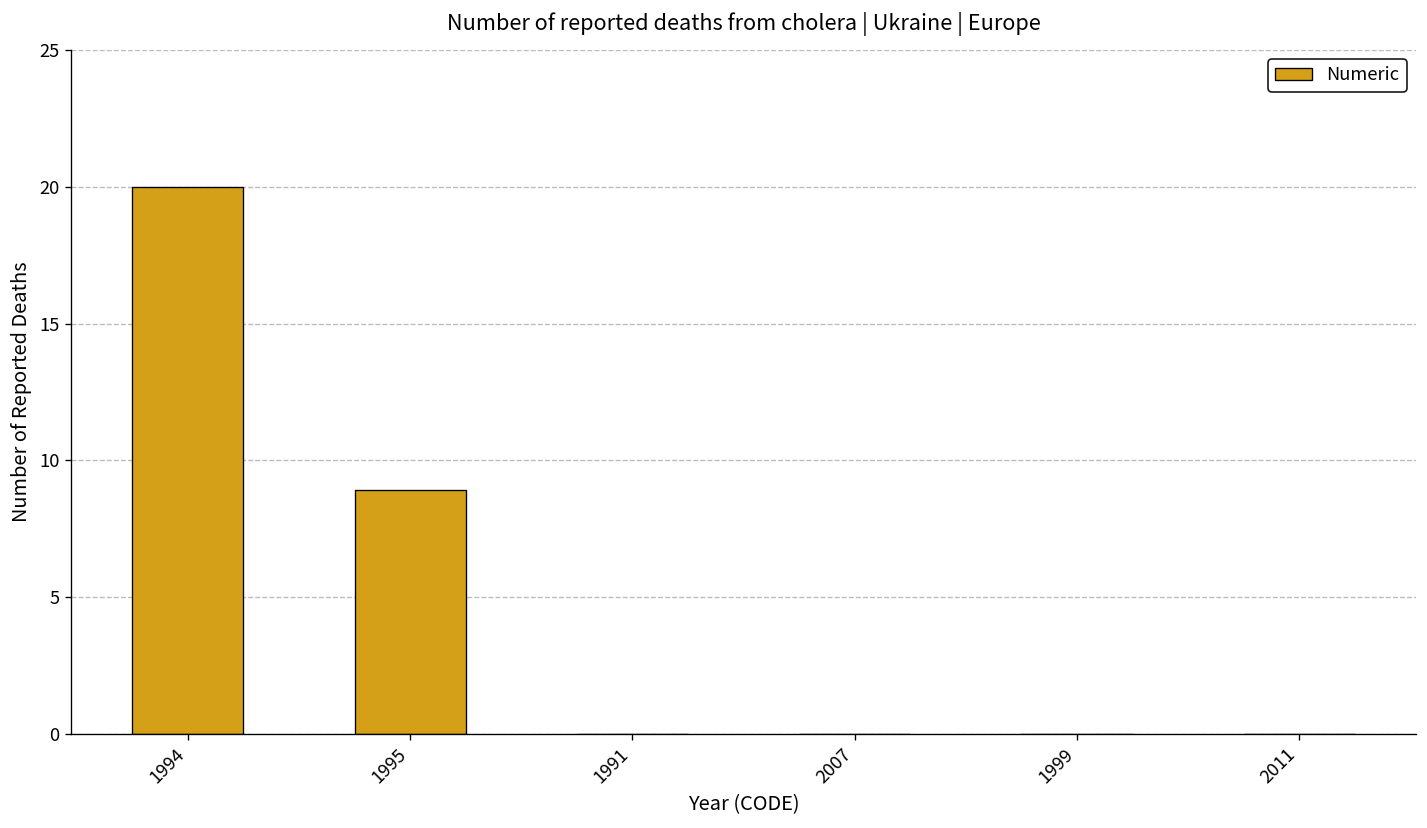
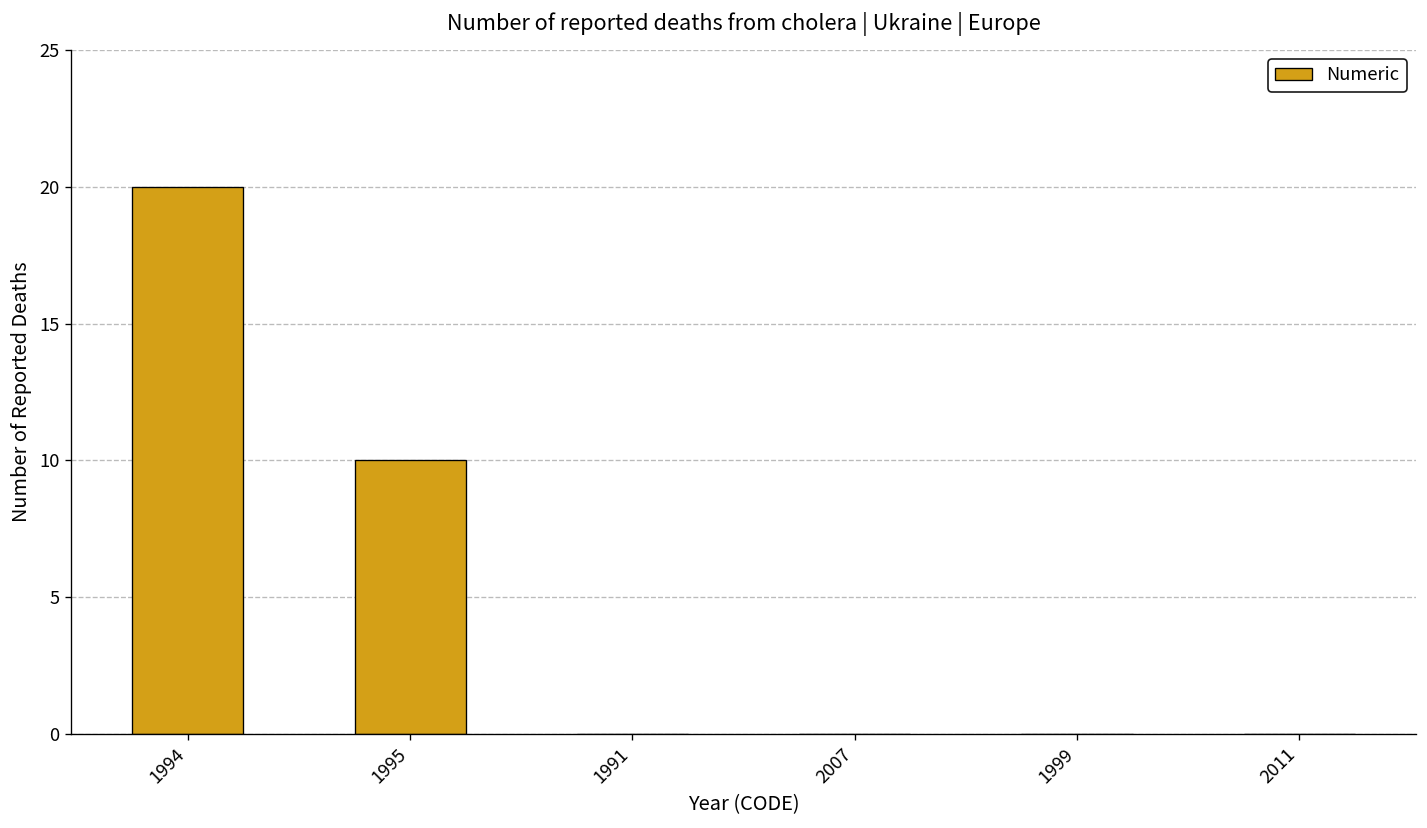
1995: 8.9 -> 10.0
